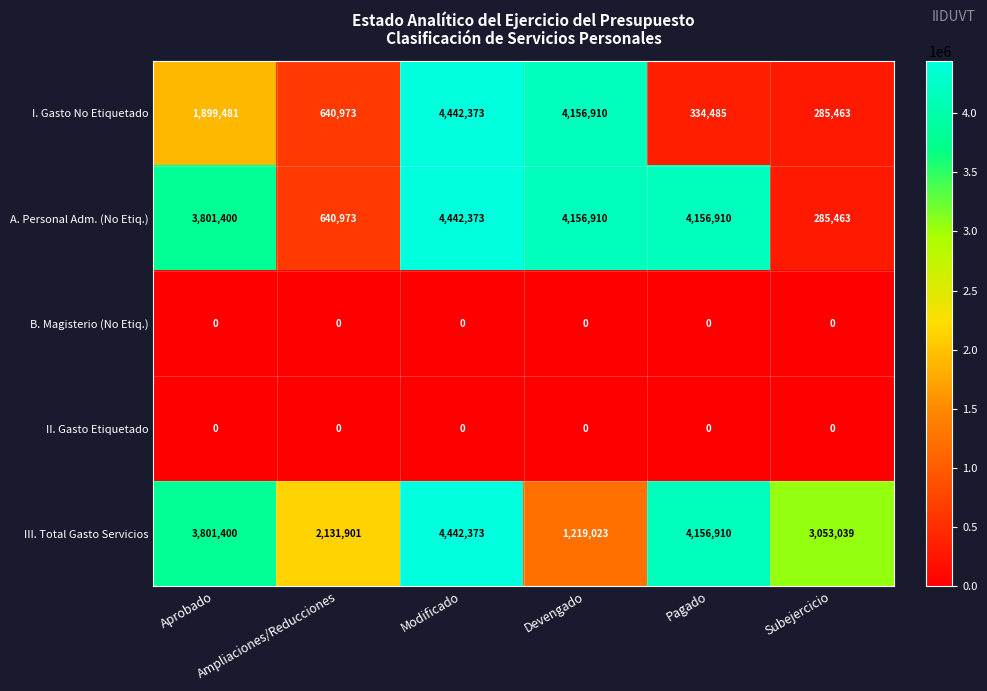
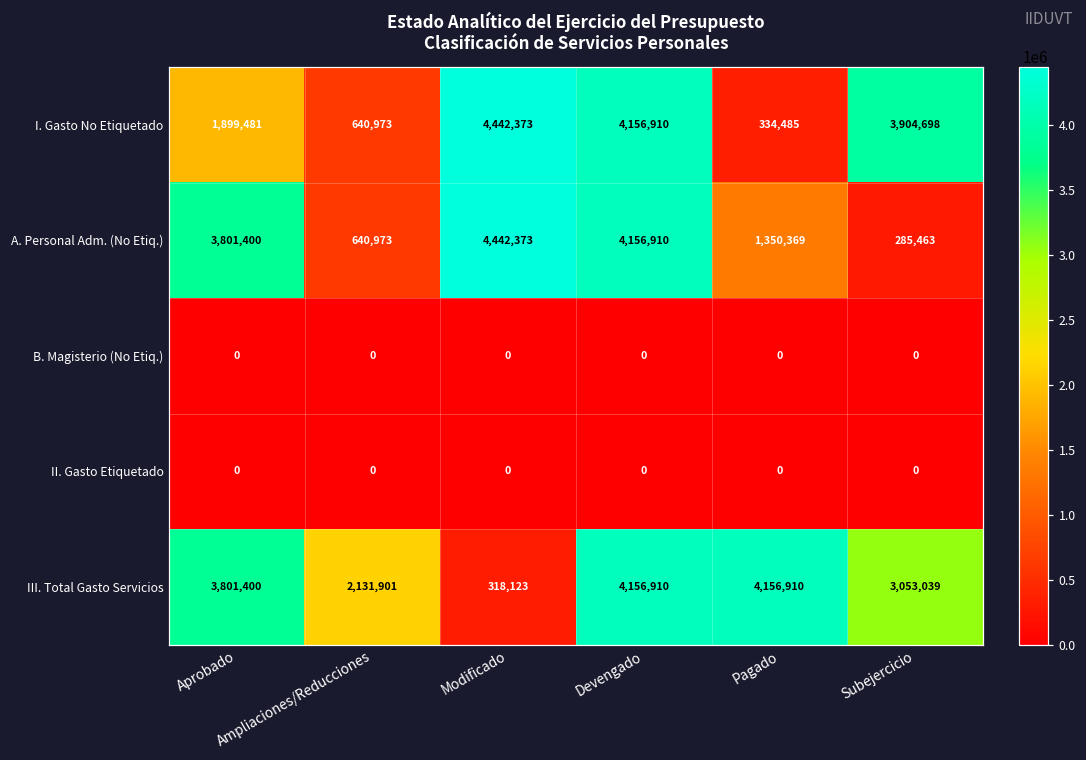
I. Gasto No Etiquetado, Subejercicio: 285,463 -> 3,904,698
A. Personal Adm. (No Etiq.), Pagado: 4,156,910 -> 1,350,369
III. Total Gasto Servicios, Modificado: 4,442,373 -> 318,123
III. Total Gasto Servicios, Devengado: 1,219,023 -> 4,156,910
